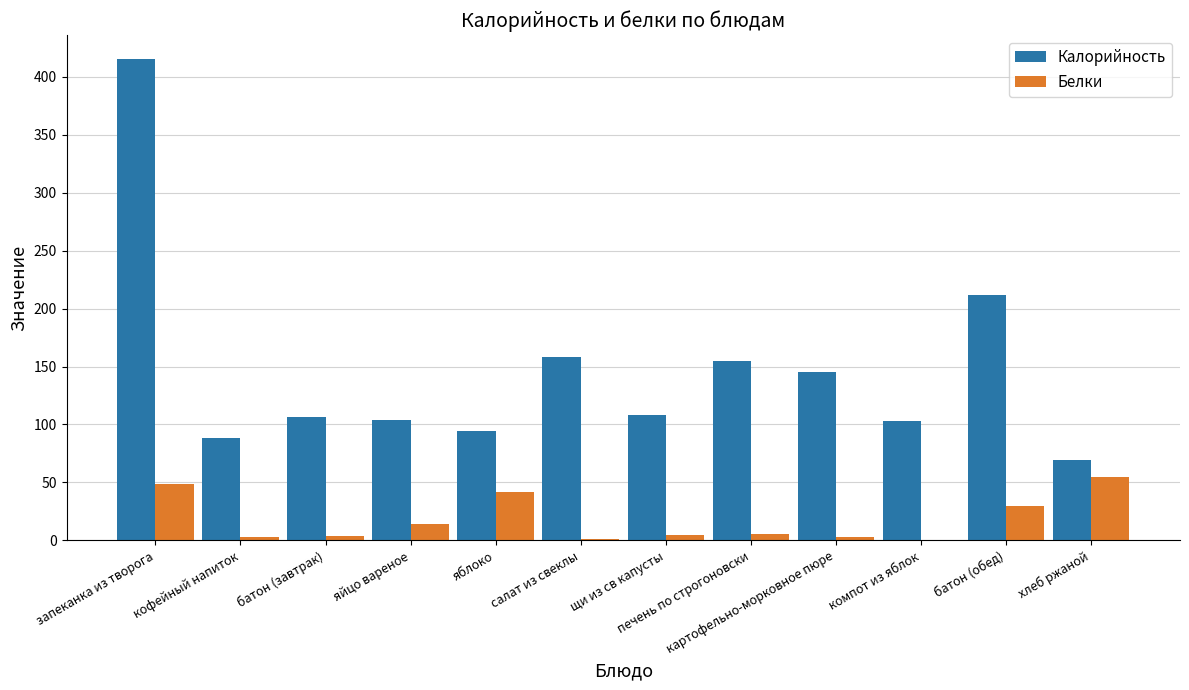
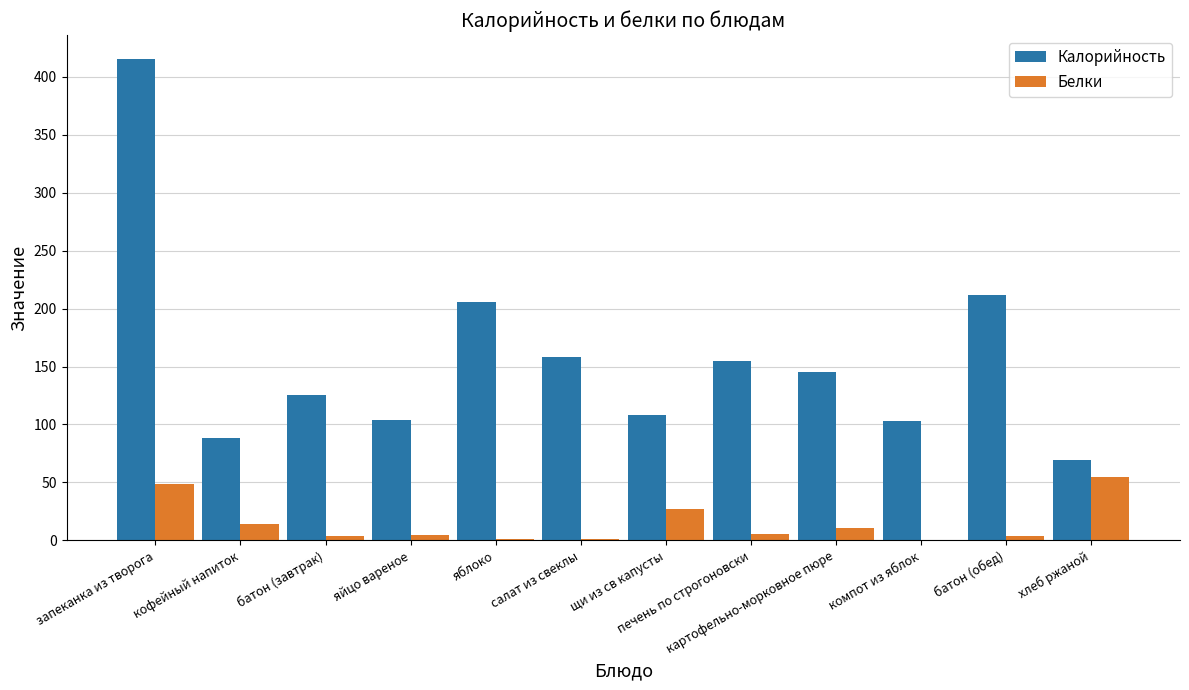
Белки, кофейный напиток: 3 -> 14
Калорийность, батон (завтрак): 107 -> 126
Белки, яйцо вареное: 14 -> 5
Калорийность, яблоко: 94 -> 206
Белки, яблоко: 42 -> 1
Белки, щи из св капусты: 5 -> 27
Белки, картофельно-морковное пюре: 3 -> 11
Белки, батон (обед): 30 -> 4
